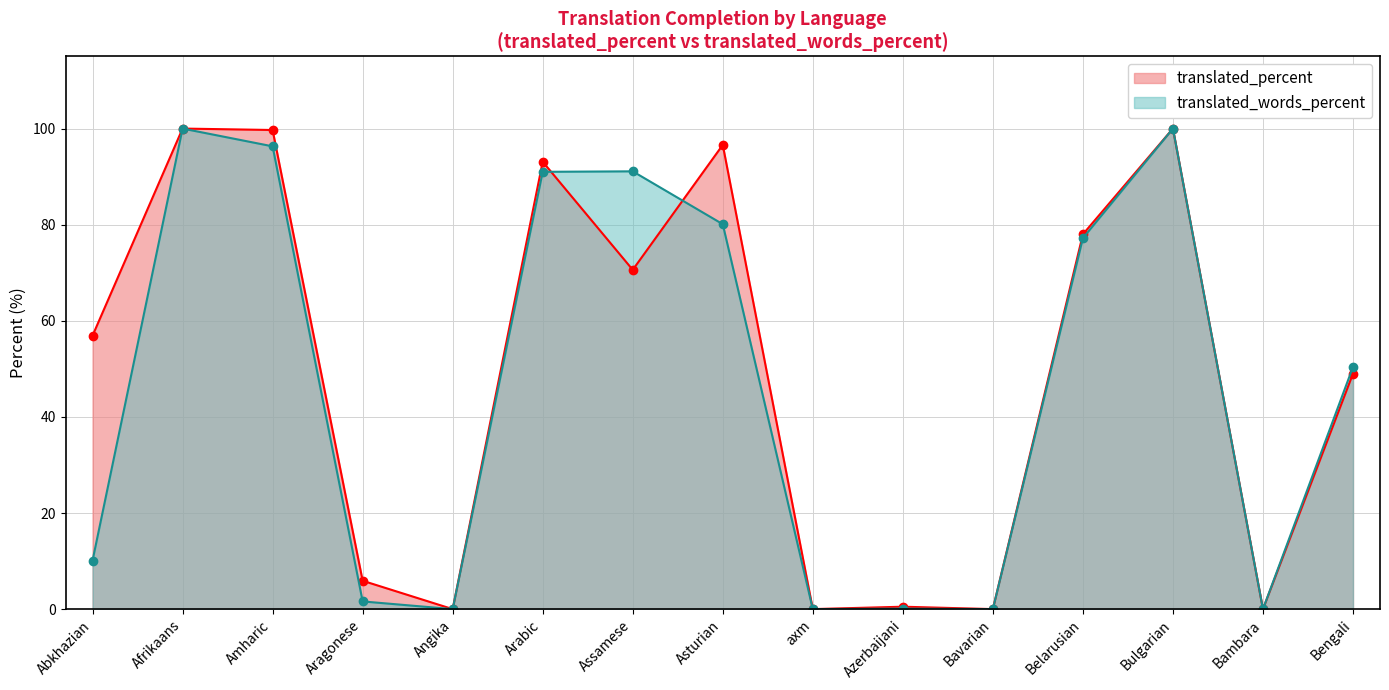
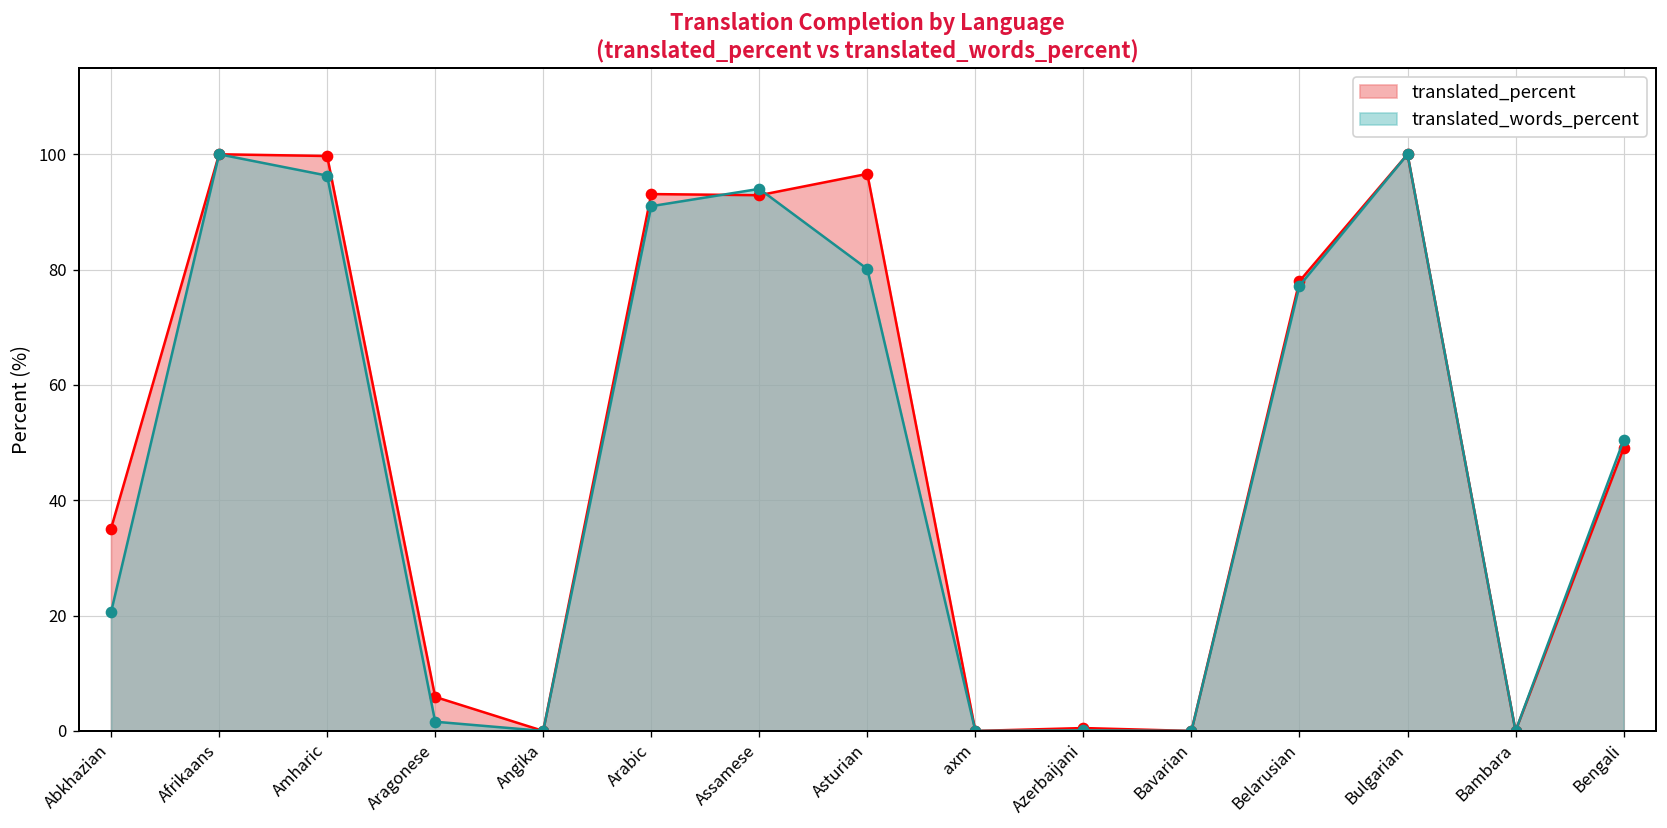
translated_percent, Abkhazian: 57 -> 35
translated_words_percent, Abkhazian: 10 -> 21
translated_percent, Assamese: 71 -> 93
translated_words_percent, Assamese: 91 -> 94
